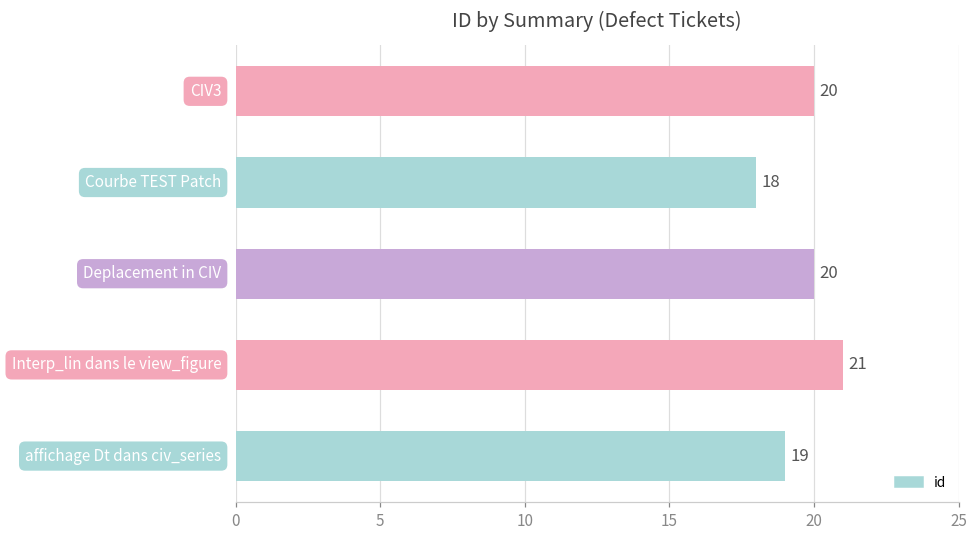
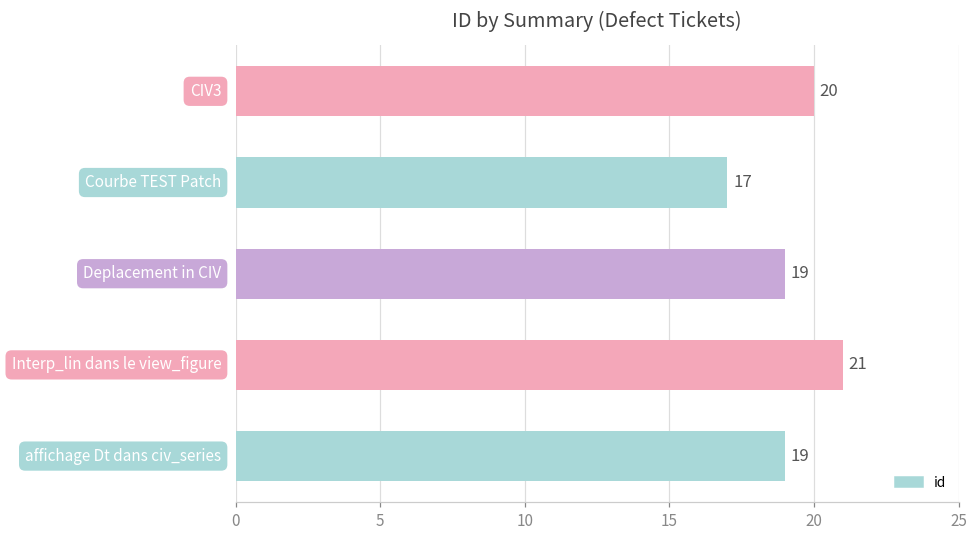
Courbe TEST Patch: 18 -> 17
Deplacement in CIV: 20 -> 19
